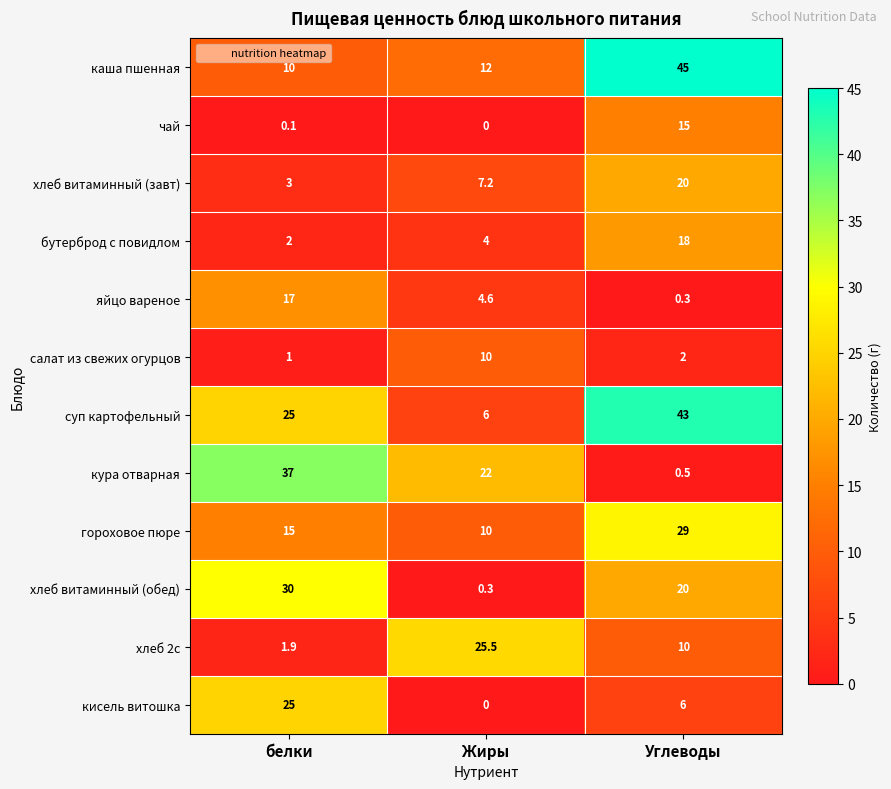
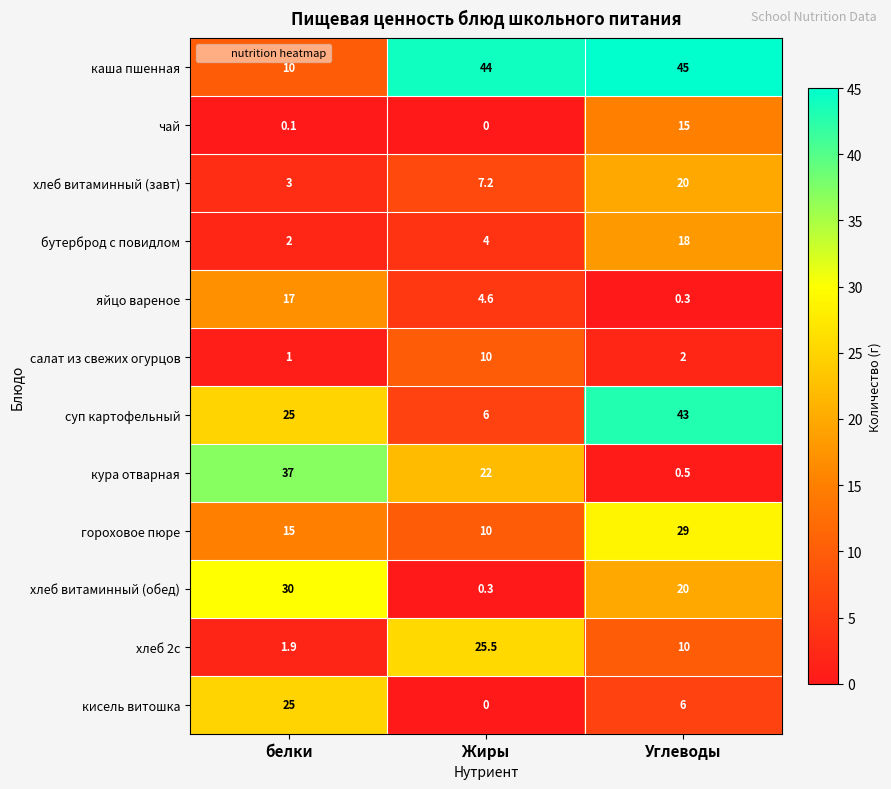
каша пшенная, Жиры: 12 -> 44
